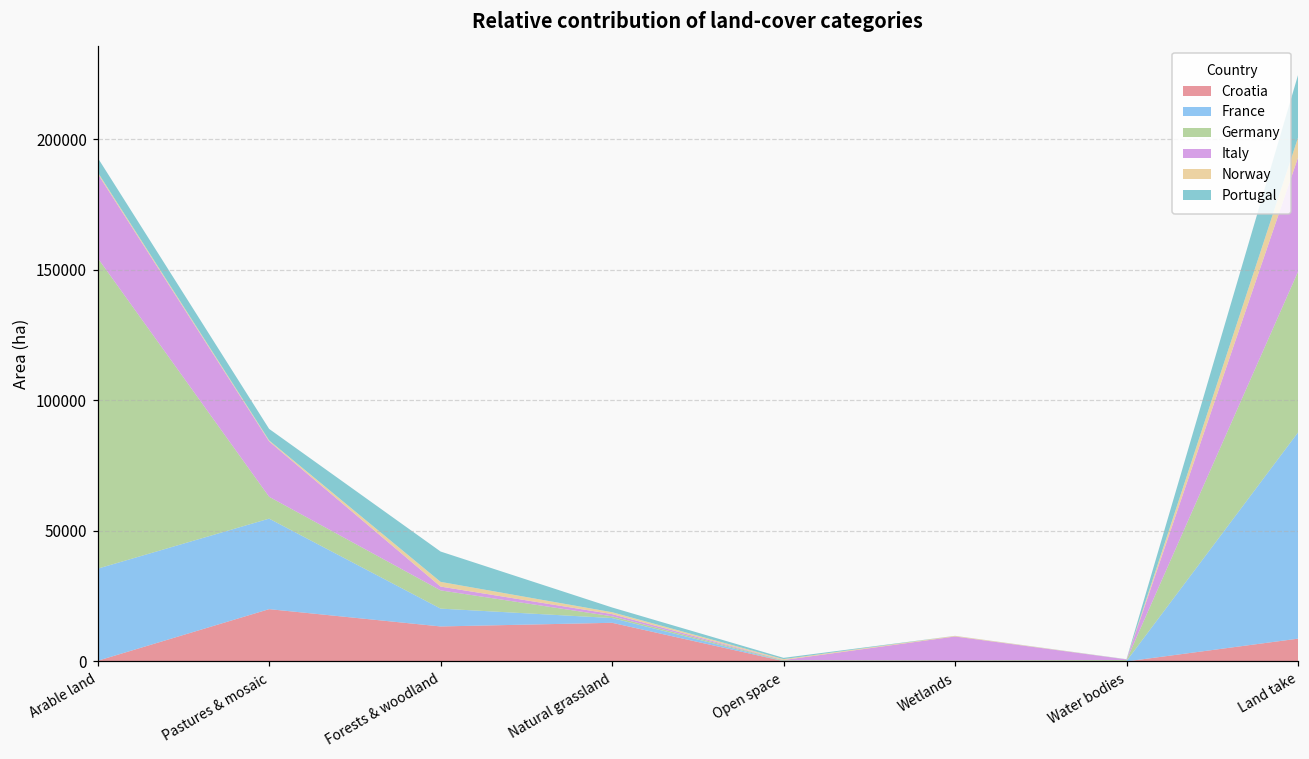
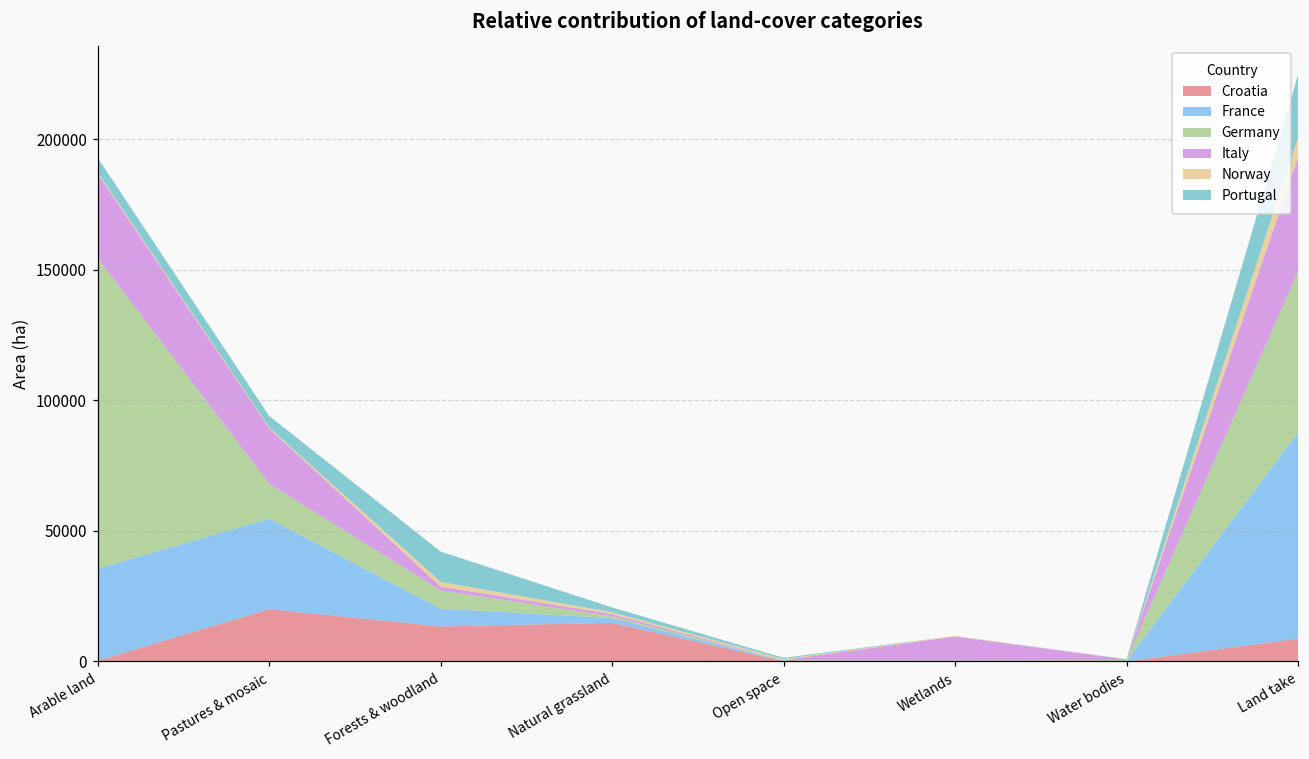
Germany, Pastures & mosaic: 8000 -> 13000
